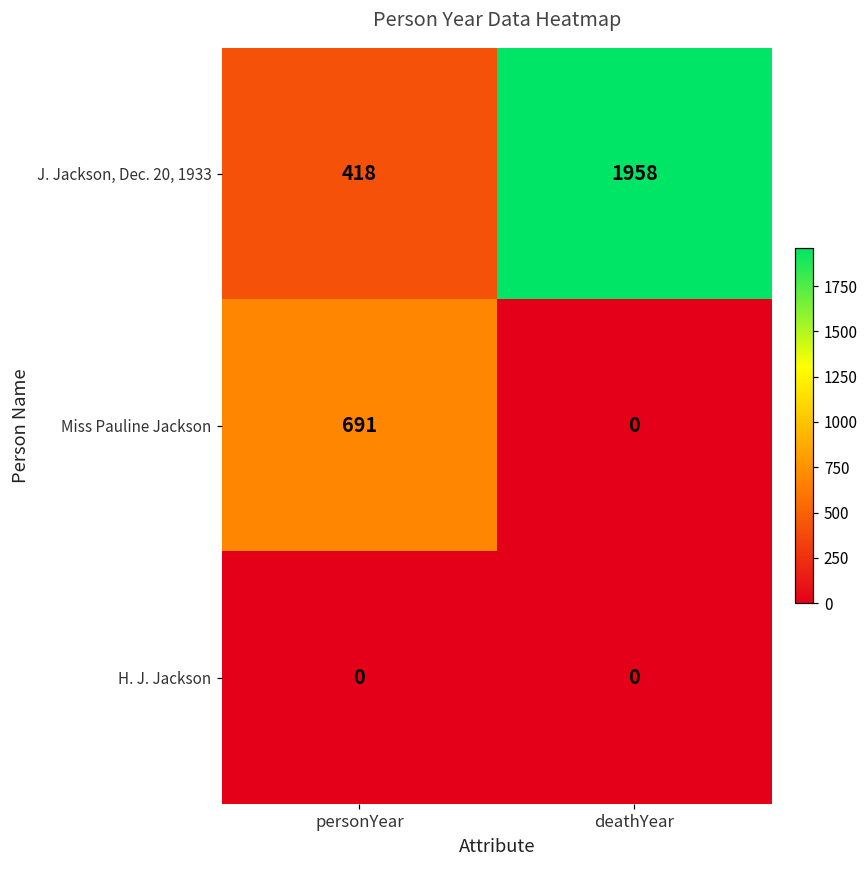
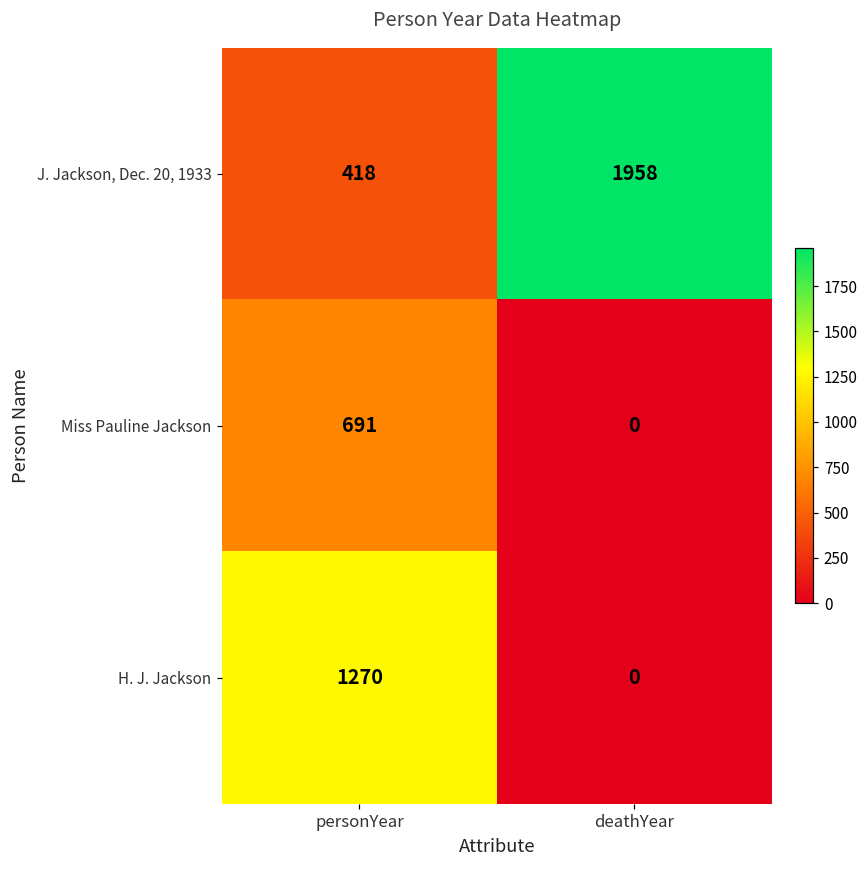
H. J. Jackson, personYear: 0 -> 1270
